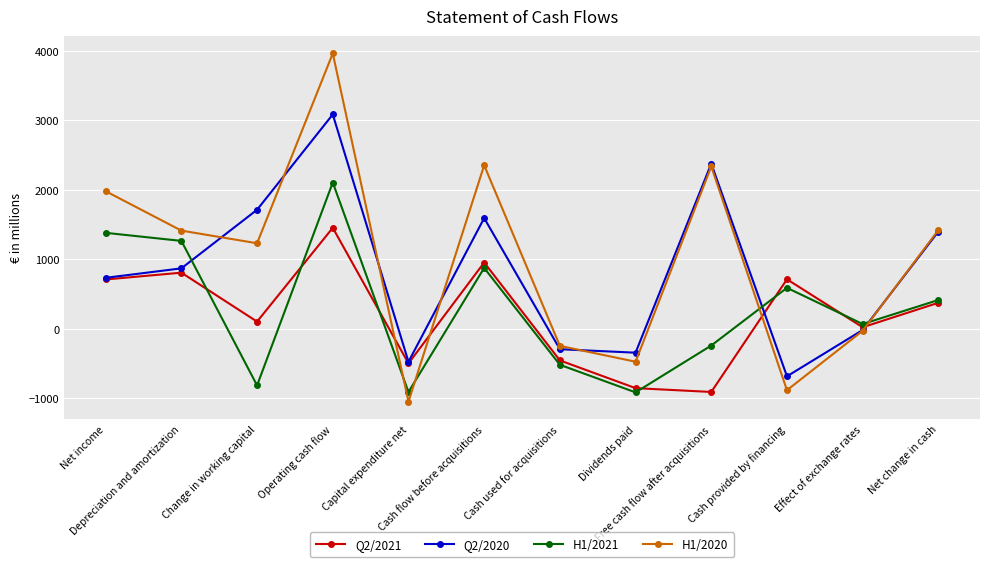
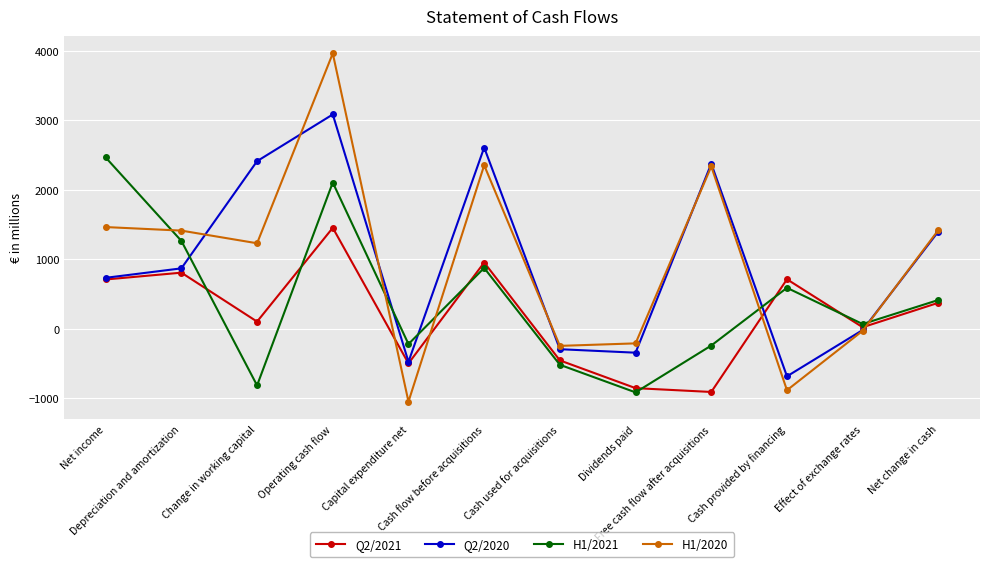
H1/2021, Net income: 1400 -> 2500
H1/2020, Net income: 2000 -> 1500
Q2/2020, Change in working capital: 1700 -> 2400
H1/2021, Capital expenditure net: -900 -> -200
Q2/2020, Cash flow before acquisitions: 1600 -> 2600
H1/2020, Dividends paid: -500 -> -200
